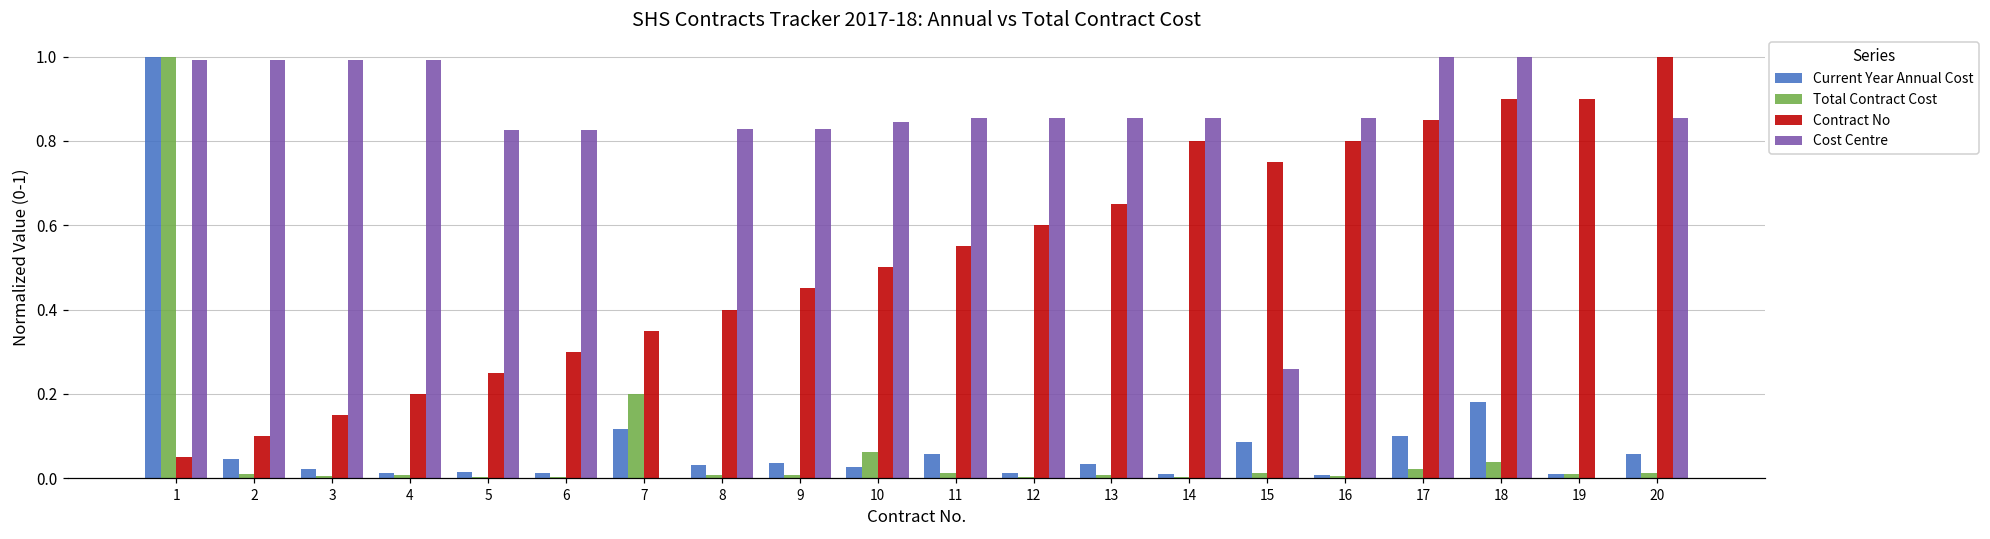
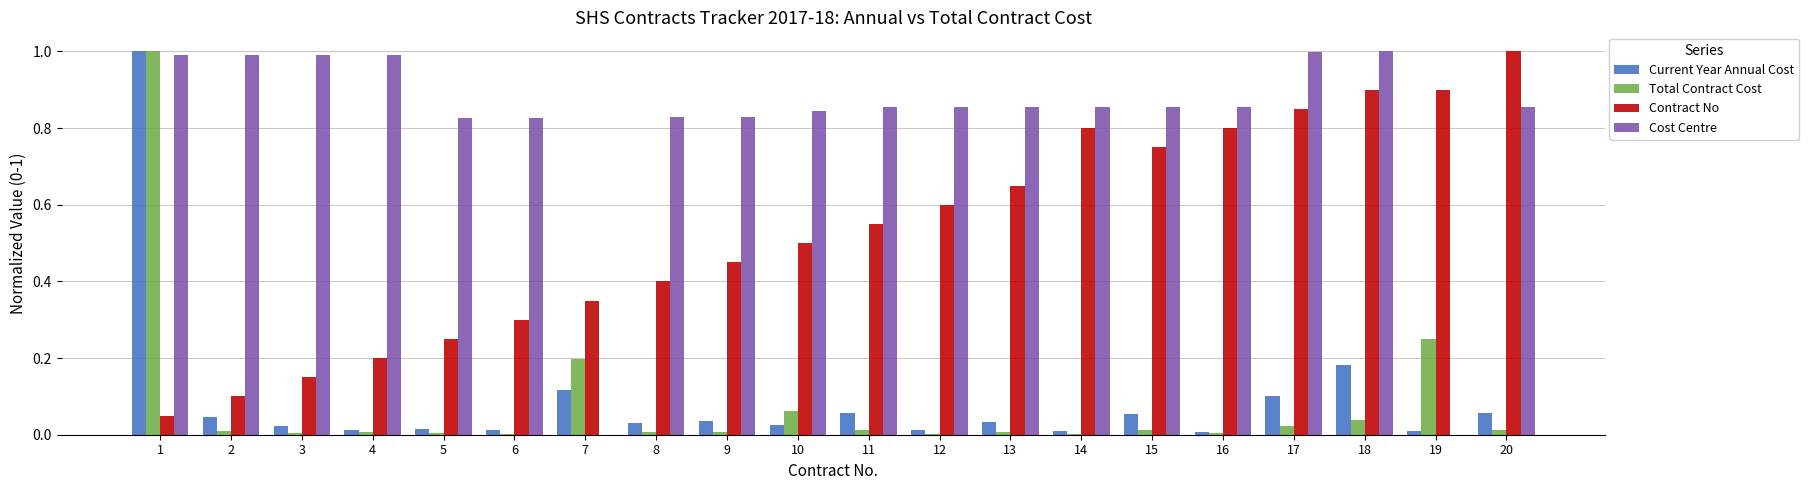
Current Year Annual Cost, 15: 0.09 -> 0.05
Cost Centre, 15: 0.26 -> 0.86
Total Contract Cost, 19: 0.01 -> 0.25
